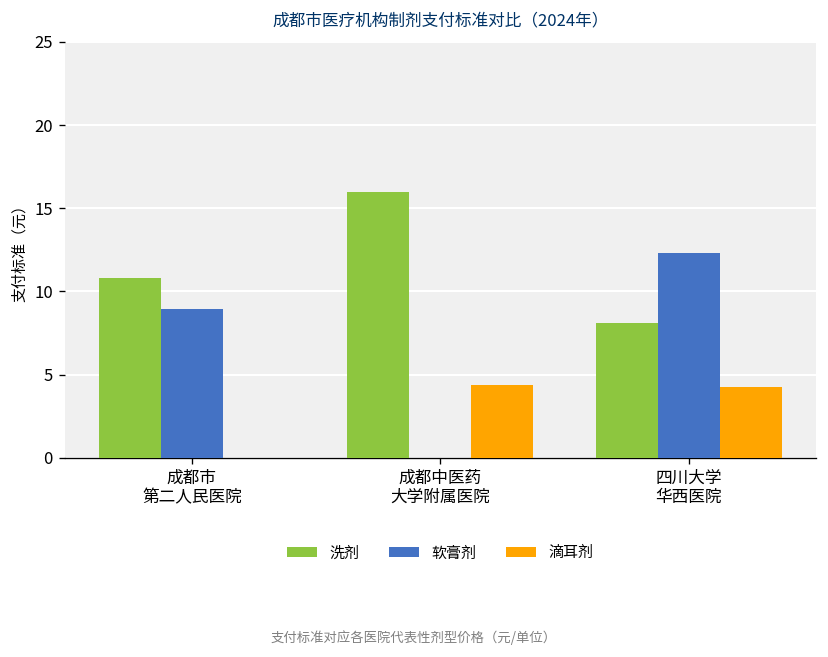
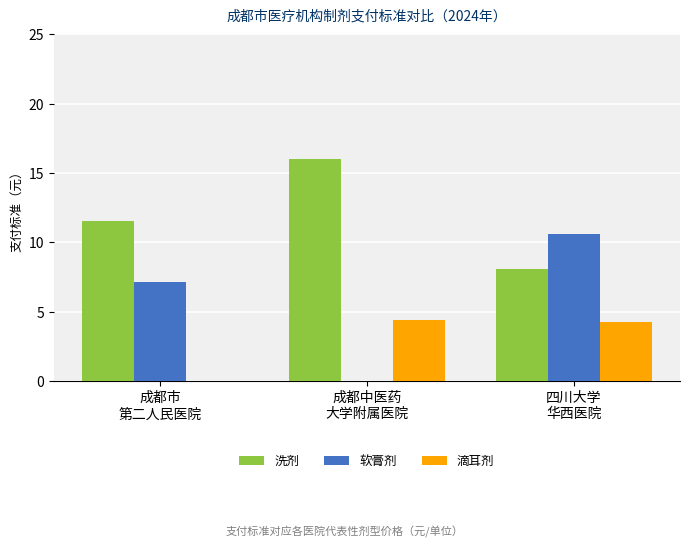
洗剂, 成都市 第二人民医院: 10.8 -> 11.6
软膏剂, 成都市 第二人民医院: 8.9 -> 7.2
软膏剂, 四川大学 华西医院: 12.3 -> 10.6
